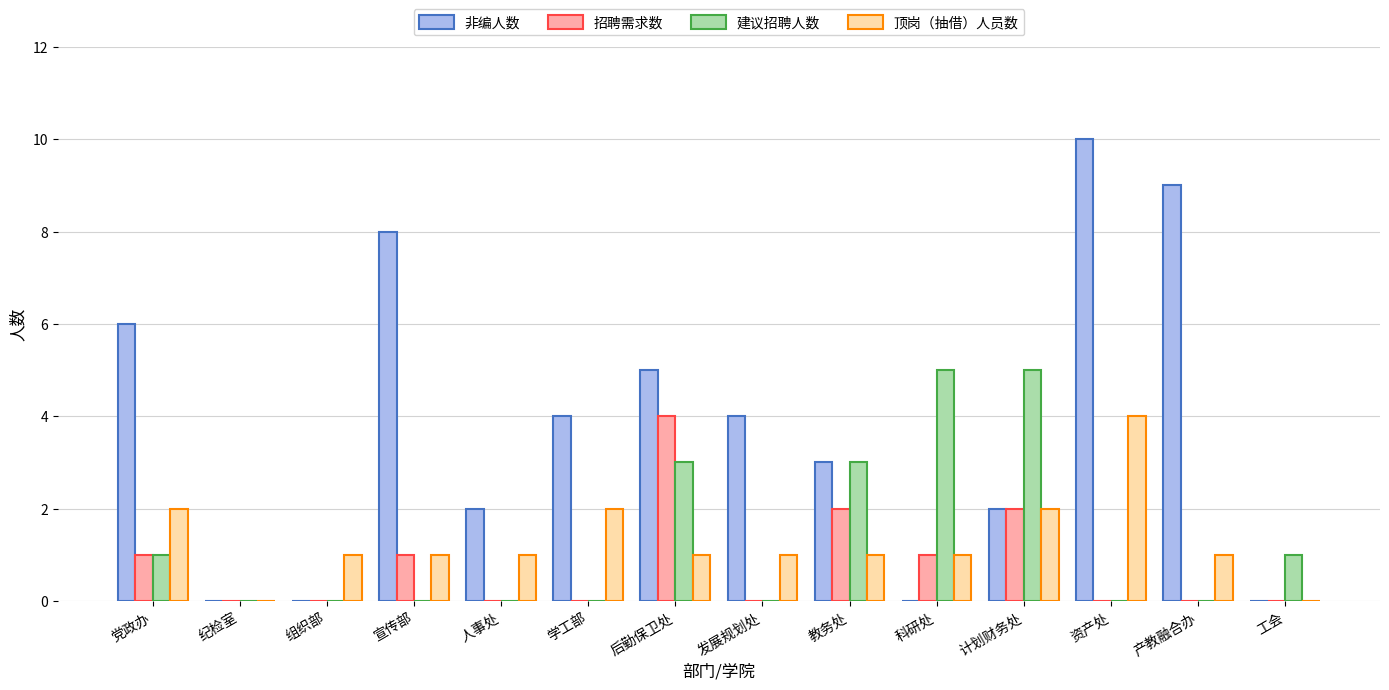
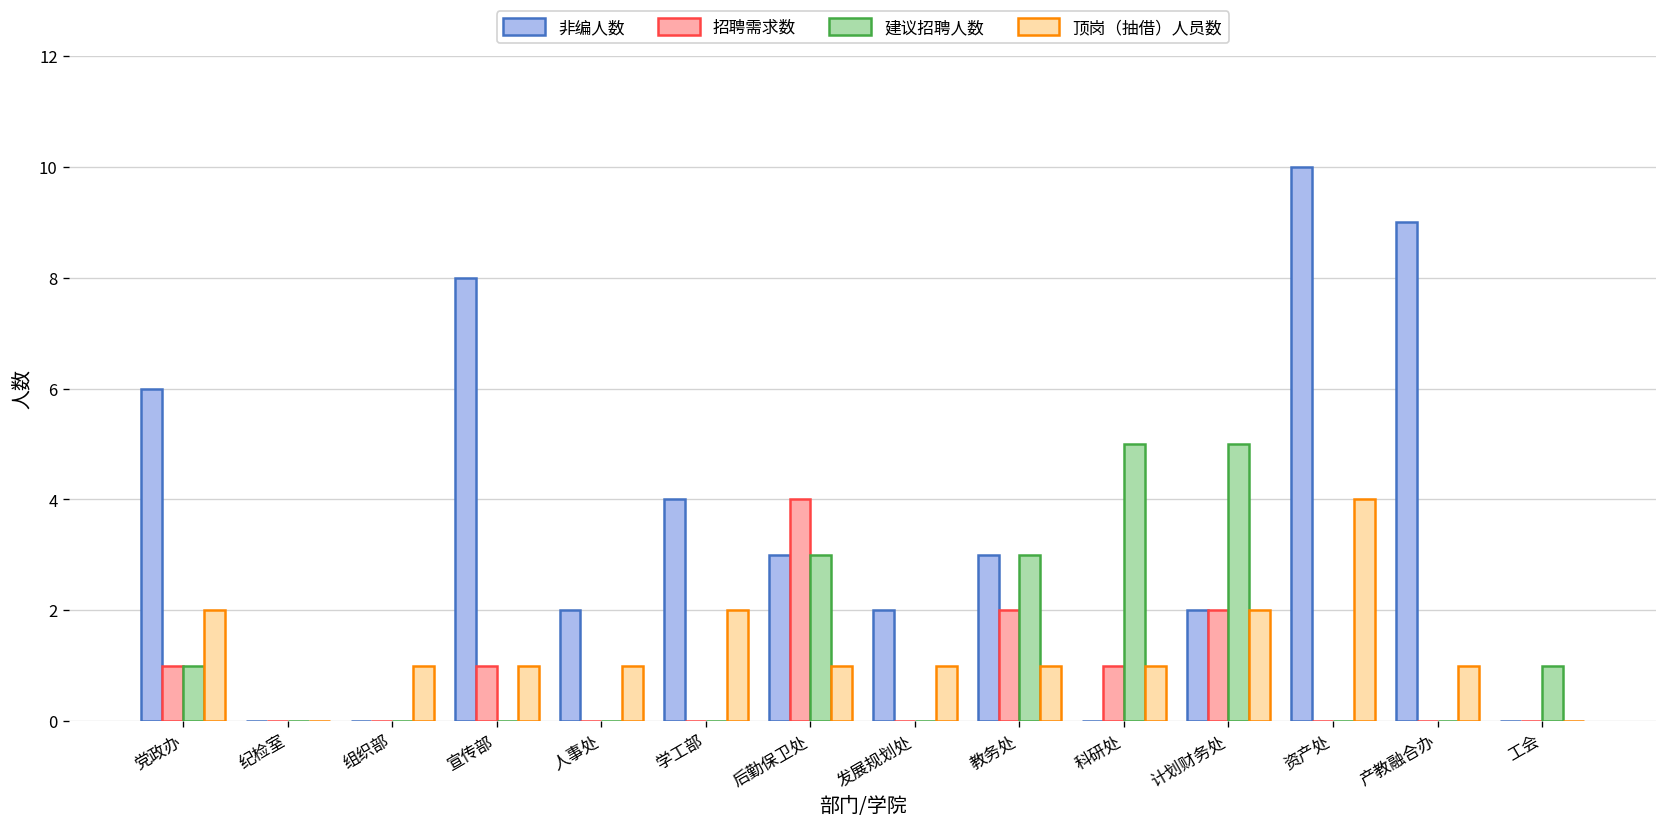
非编人数, 后勤保卫处: 5 -> 3
非编人数, 发展规划处: 4 -> 2
